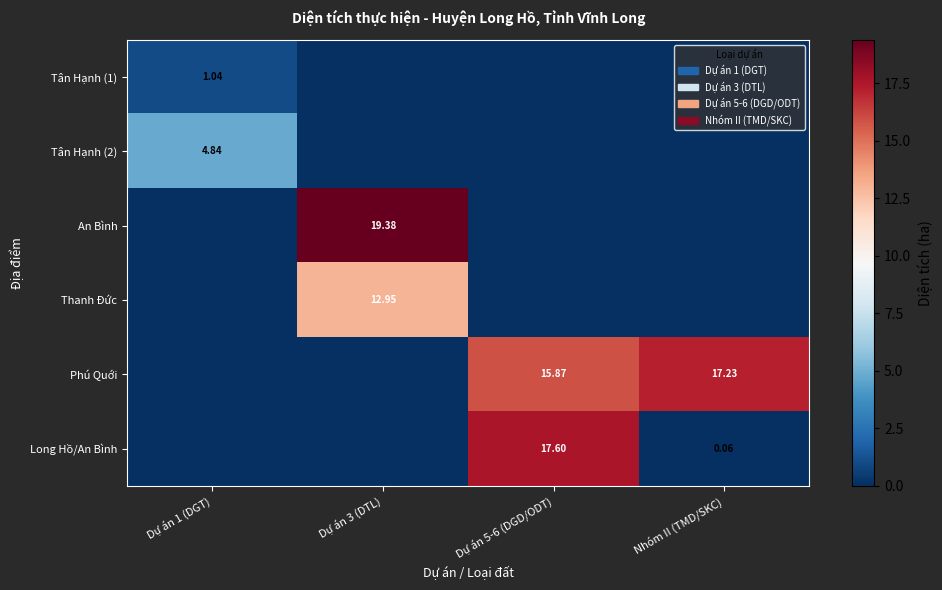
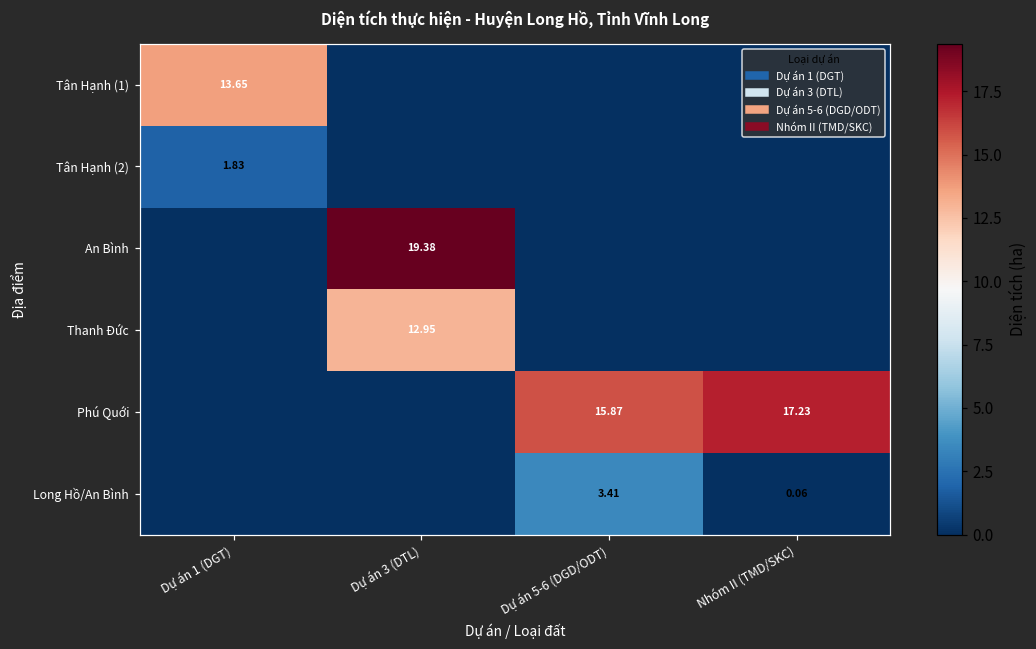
Tân Hạnh (1), Dự án 1 (DGT): 1.04 -> 13.65
Tân Hạnh (2), Dự án 1 (DGT): 4.84 -> 1.83
Long Hồ/An Bình, Dự án 5-6 (DGD/ODT): 17.60 -> 3.41
